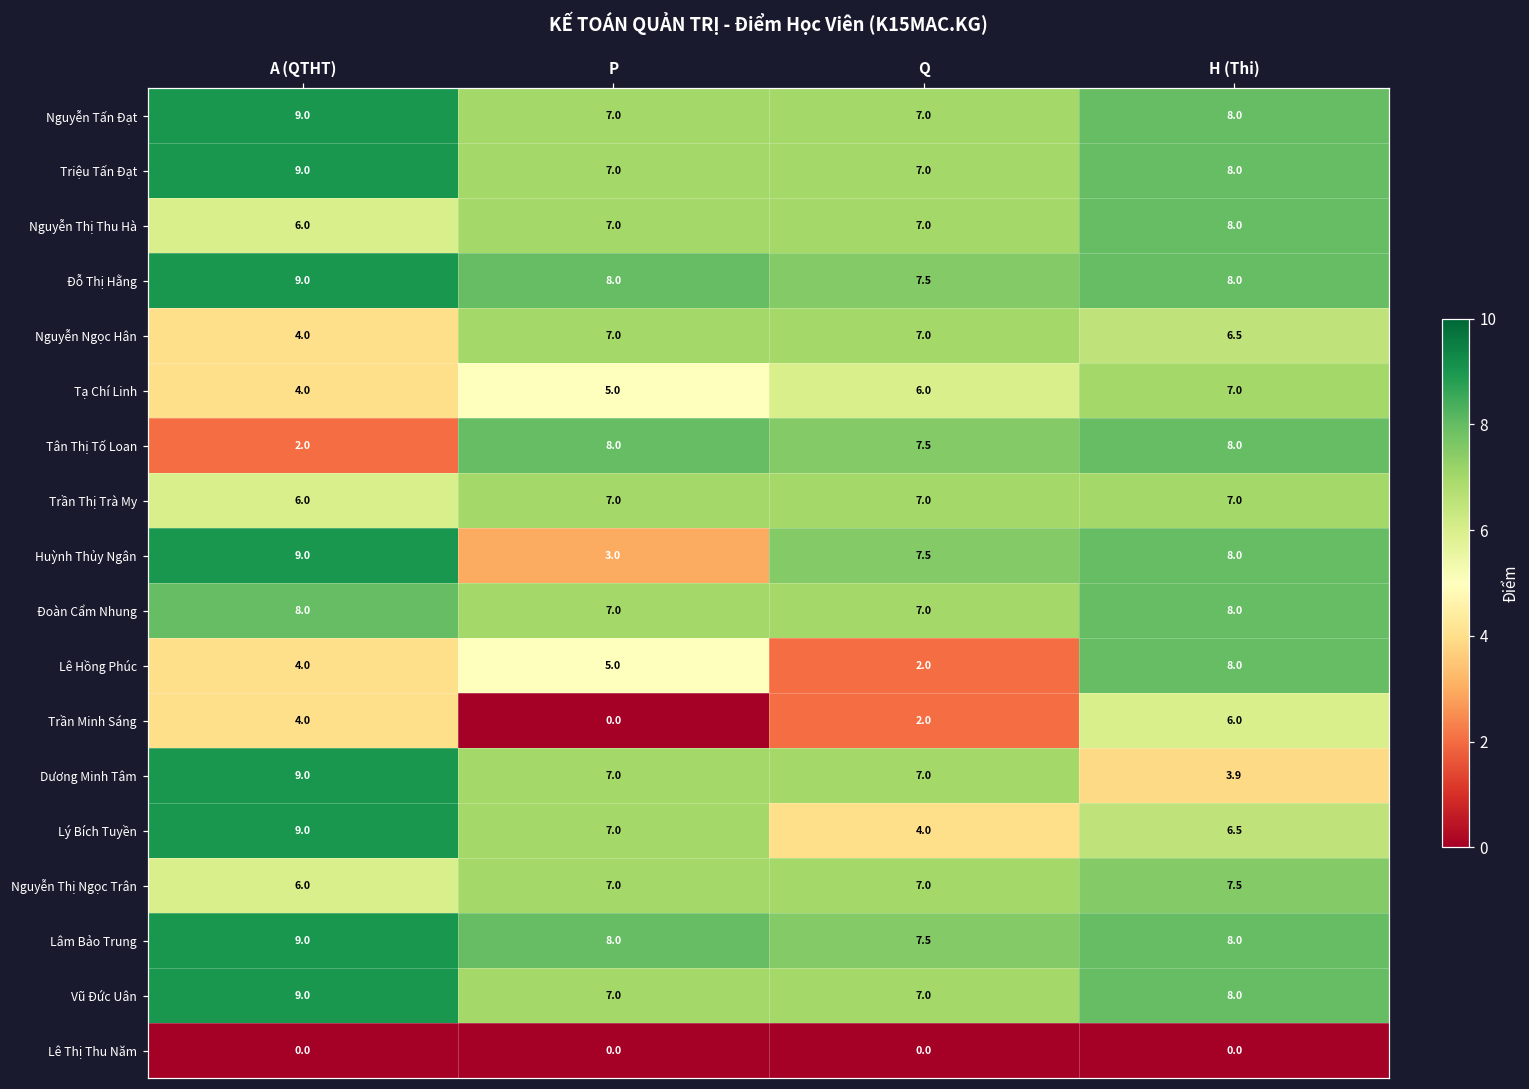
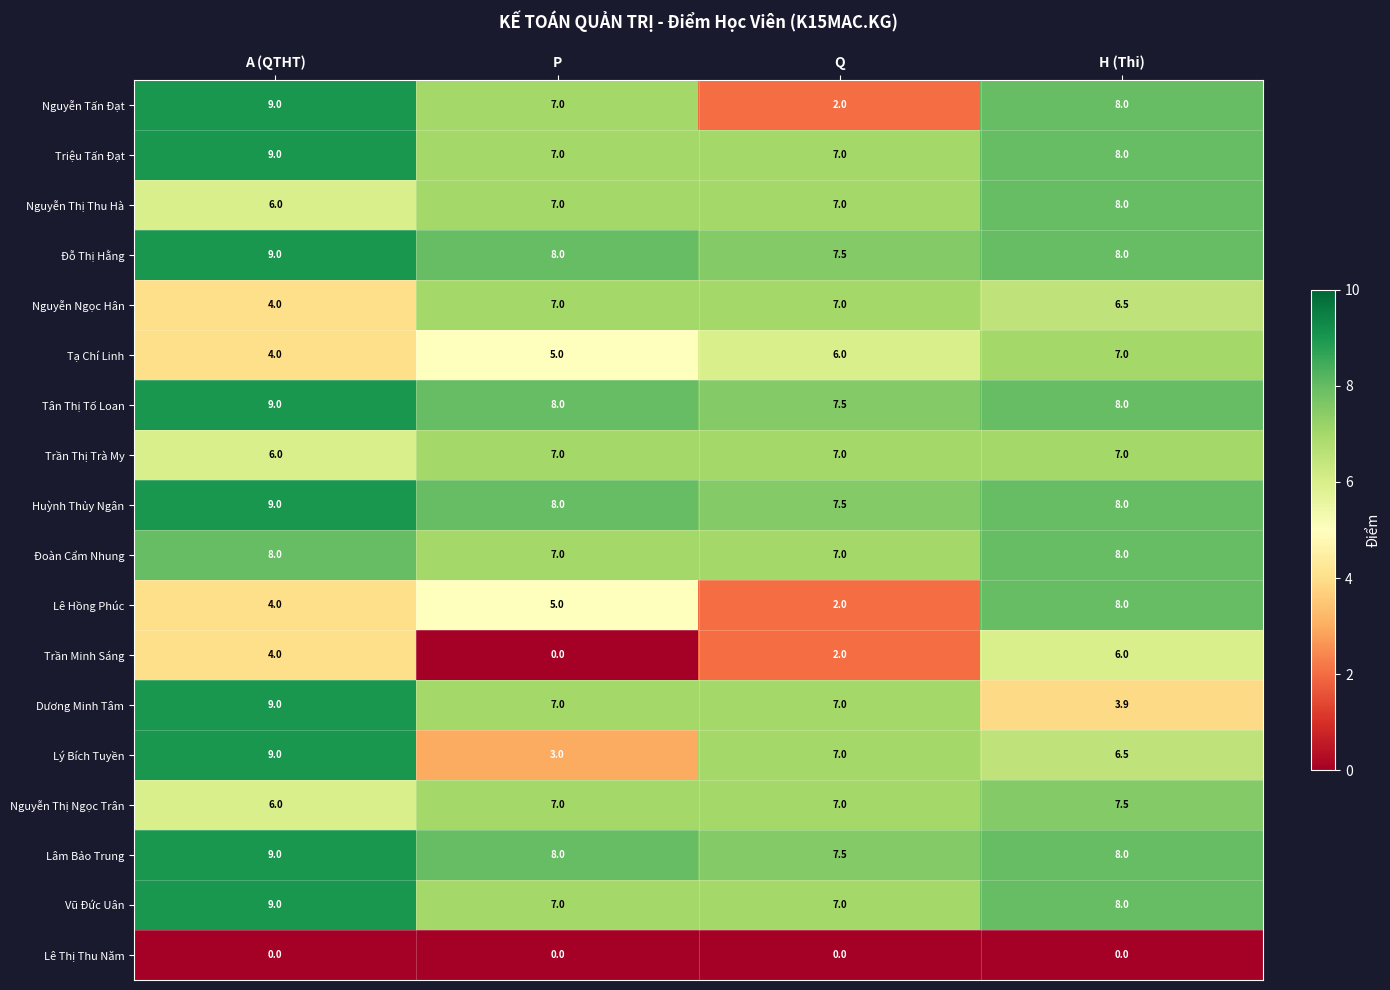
Nguyễn Tấn Đạt, Q: 7.0 -> 2.0
Tân Thị Tố Loan, A (QTHT): 2.0 -> 9.0
Huỳnh Thủy Ngân, P: 3.0 -> 8.0
Lý Bích Tuyền, P: 7.0 -> 3.0
Lý Bích Tuyền, Q: 4.0 -> 7.0
